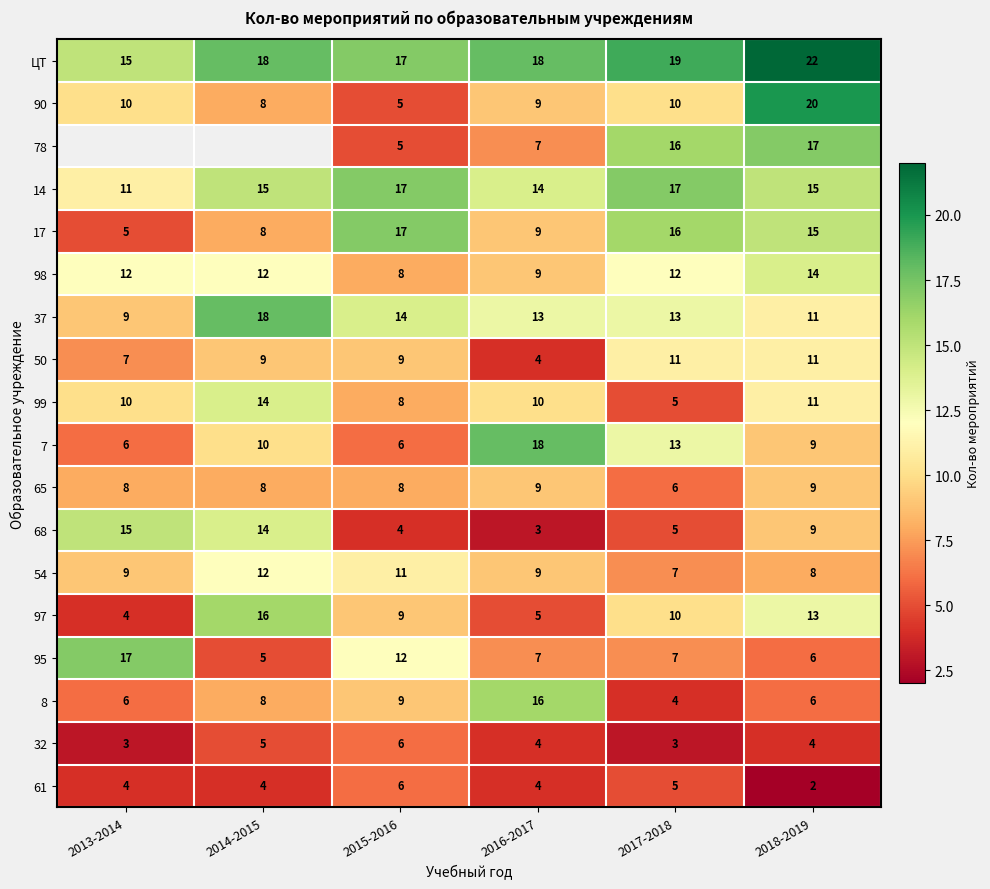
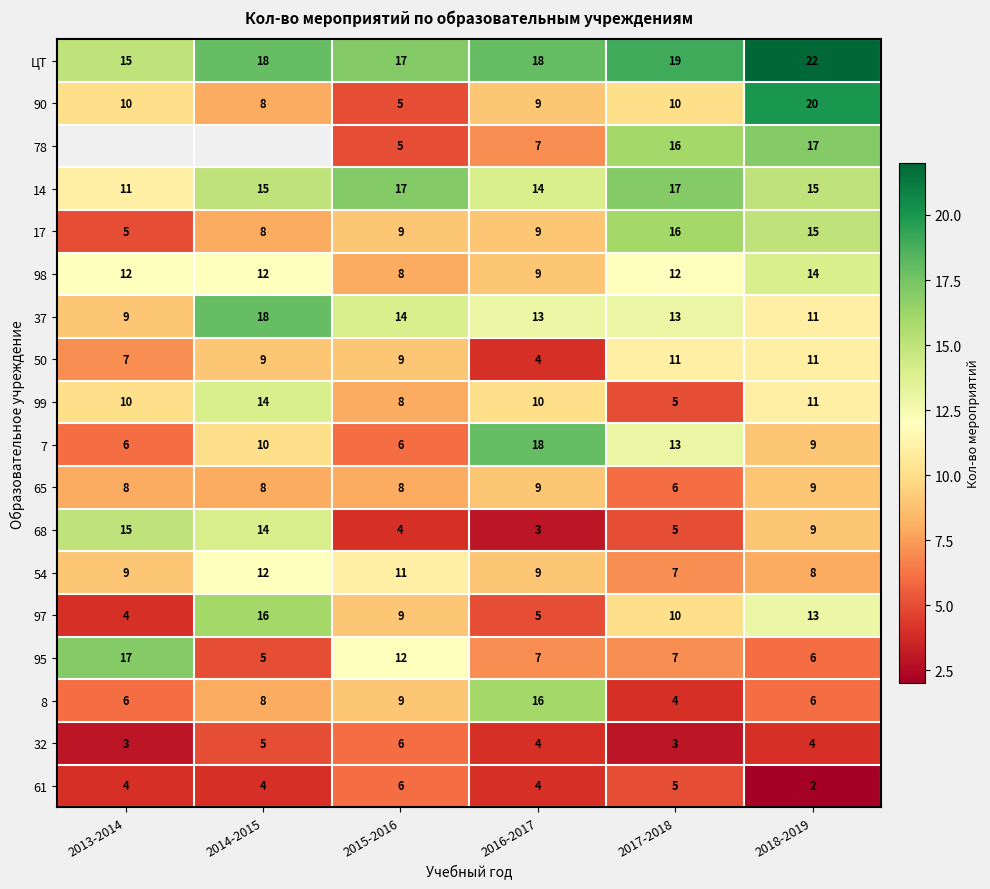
17, 2015-2016: 17 -> 9
